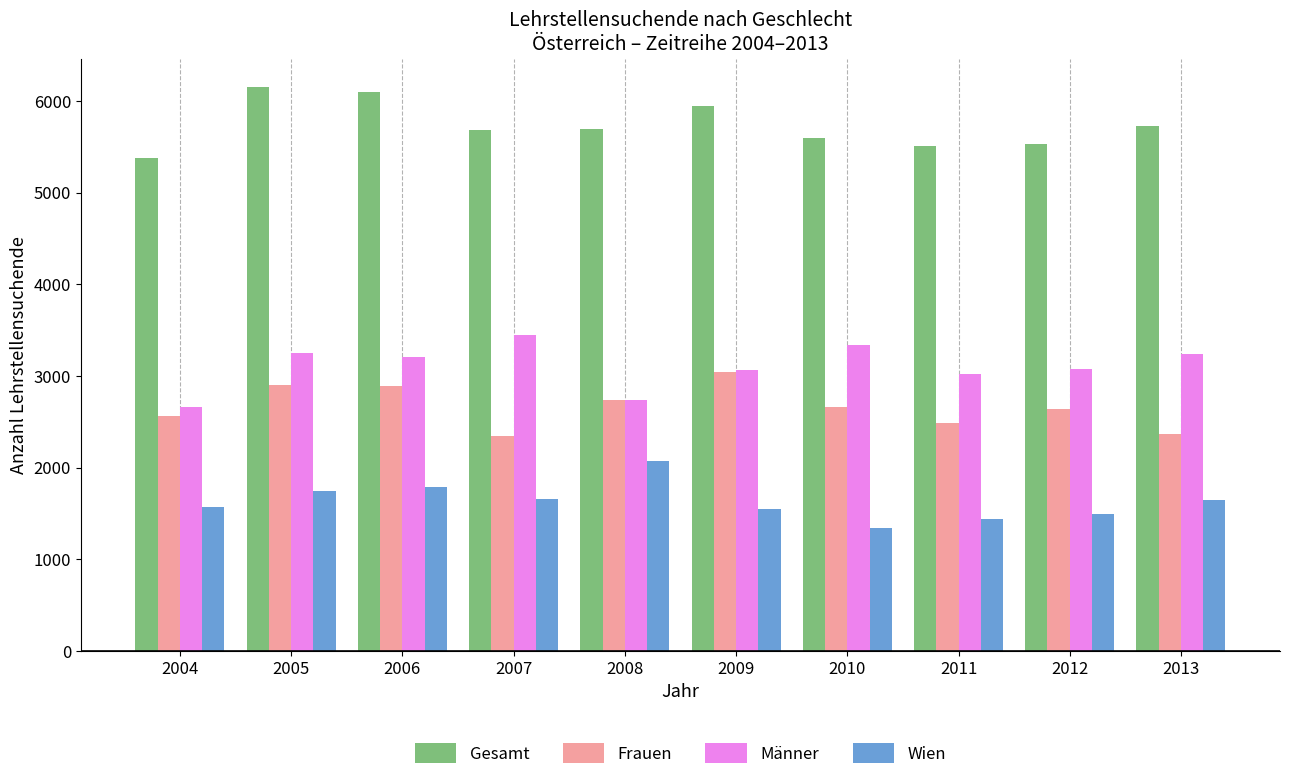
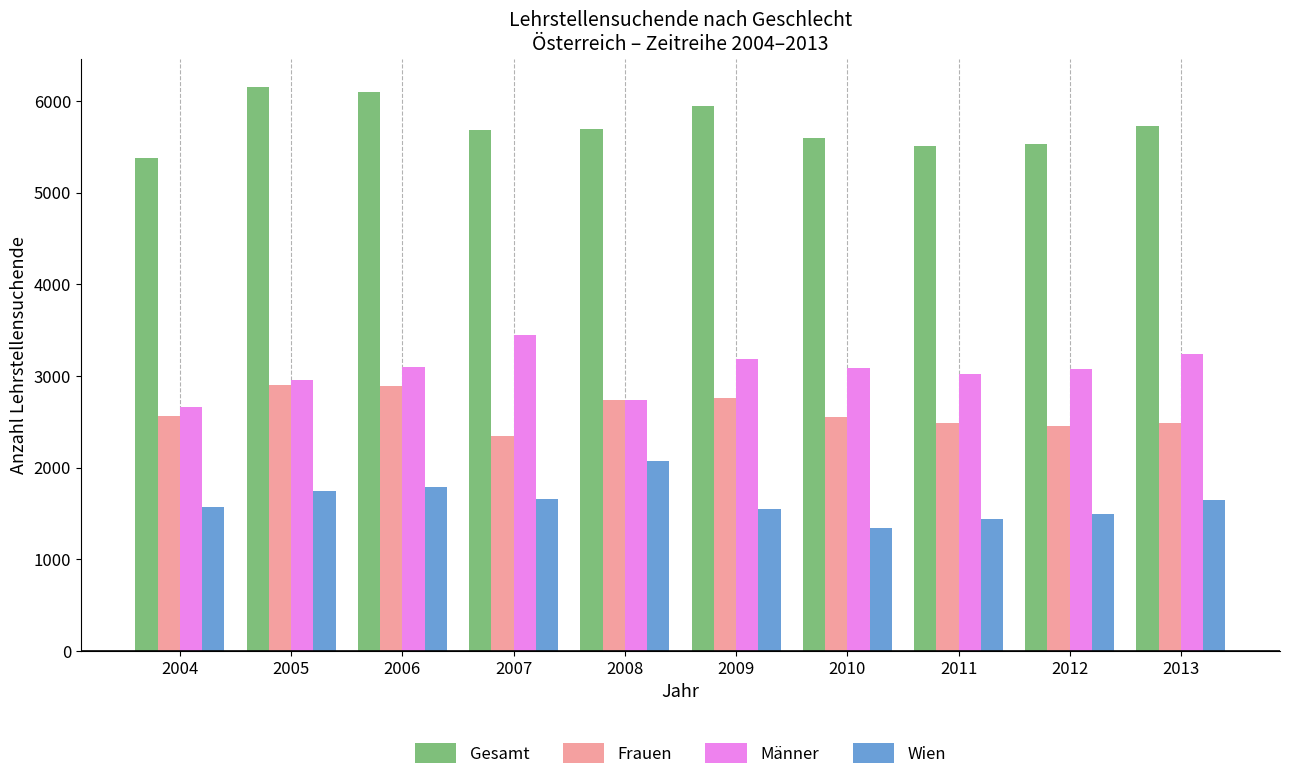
Männer, 2005: 3300 -> 3000
Männer, 2006: 3200 -> 3100
Frauen, 2009: 3000 -> 2800
Männer, 2009: 3100 -> 3200
Frauen, 2010: 2700 -> 2600
Männer, 2010: 3300 -> 3100
Frauen, 2012: 2600 -> 2500
Frauen, 2013: 2400 -> 2500
